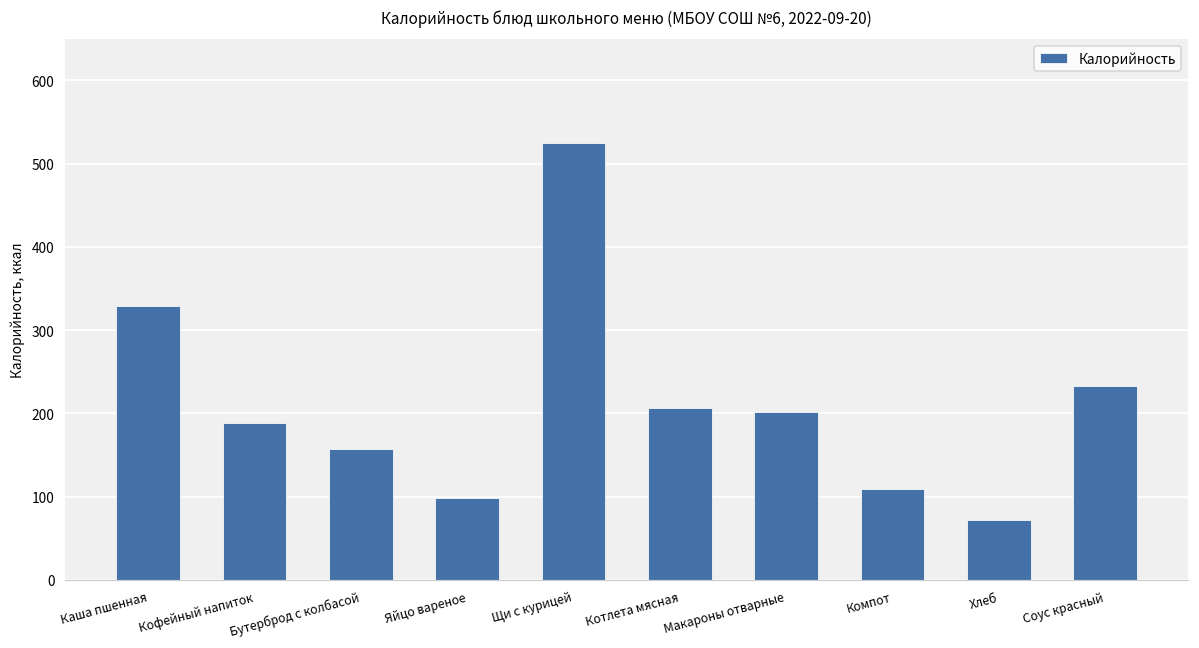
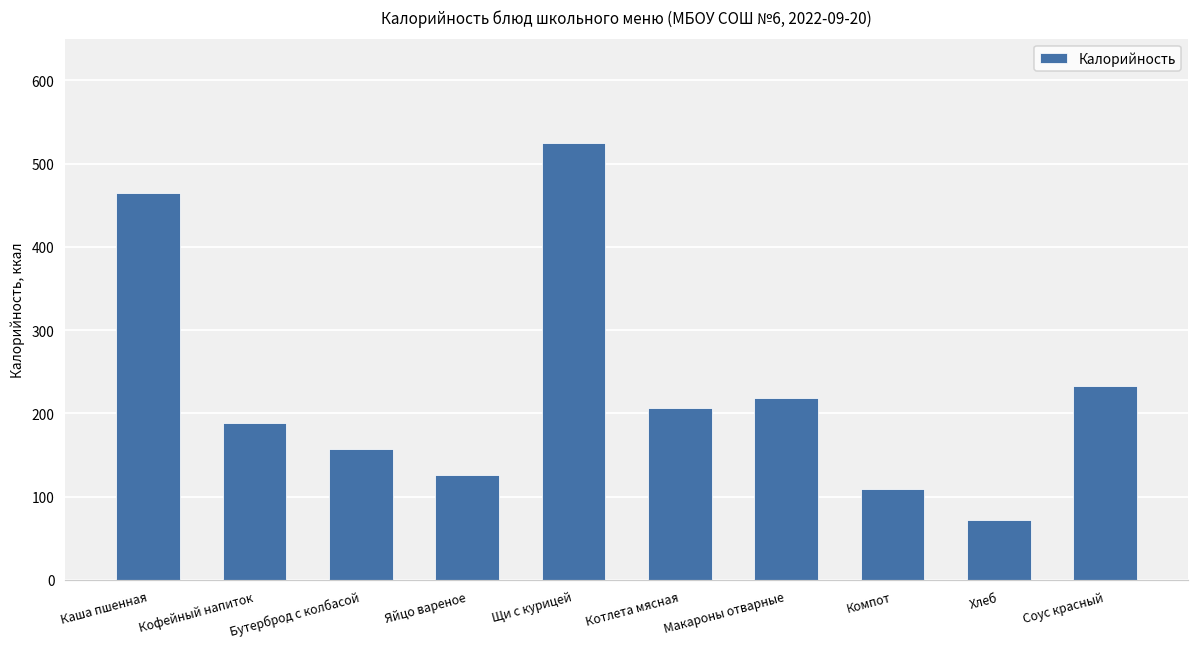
Каша пшенная: 330 -> 460
Яйцо вареное: 100 -> 130
Макароны отварные: 200 -> 220
